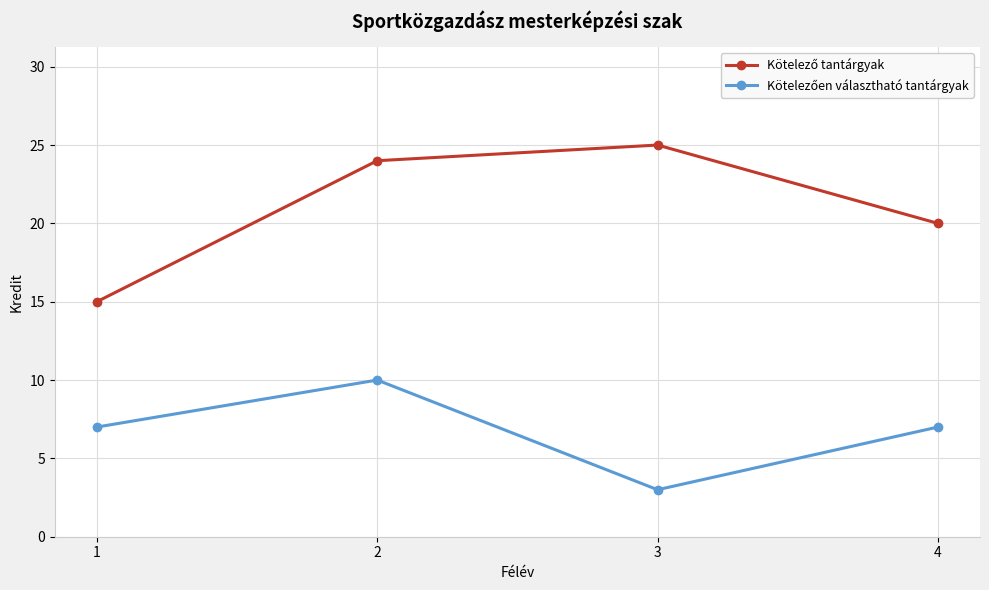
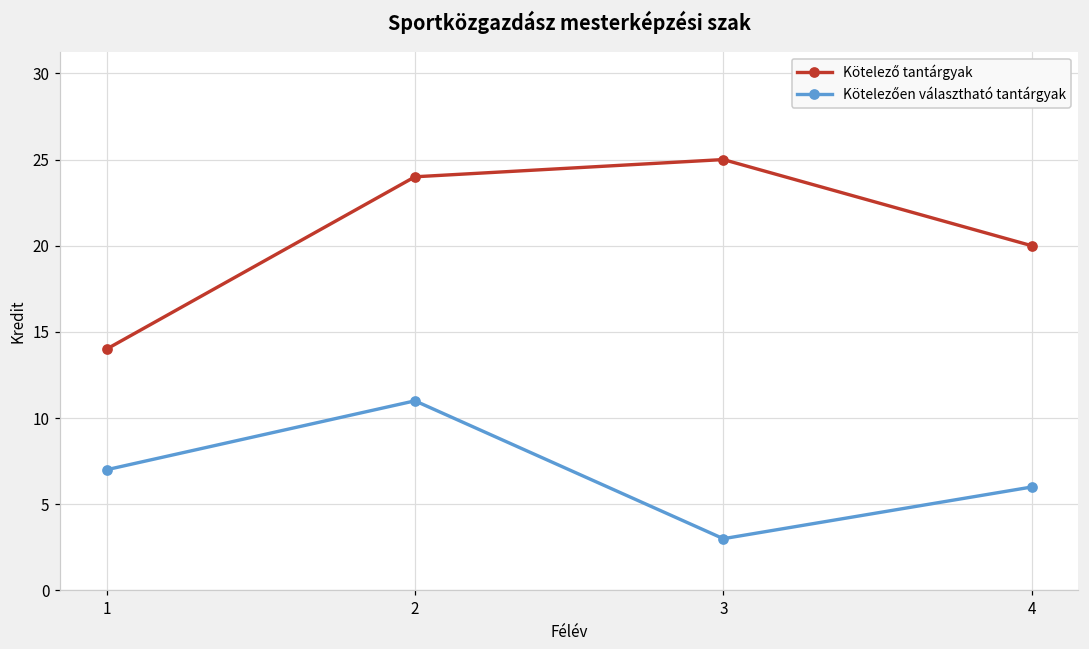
Kötelező tantárgyak, 1: 15 -> 14
Kötelezően választható tantárgyak, 2: 10 -> 11
Kötelezően választható tantárgyak, 4: 7 -> 6
